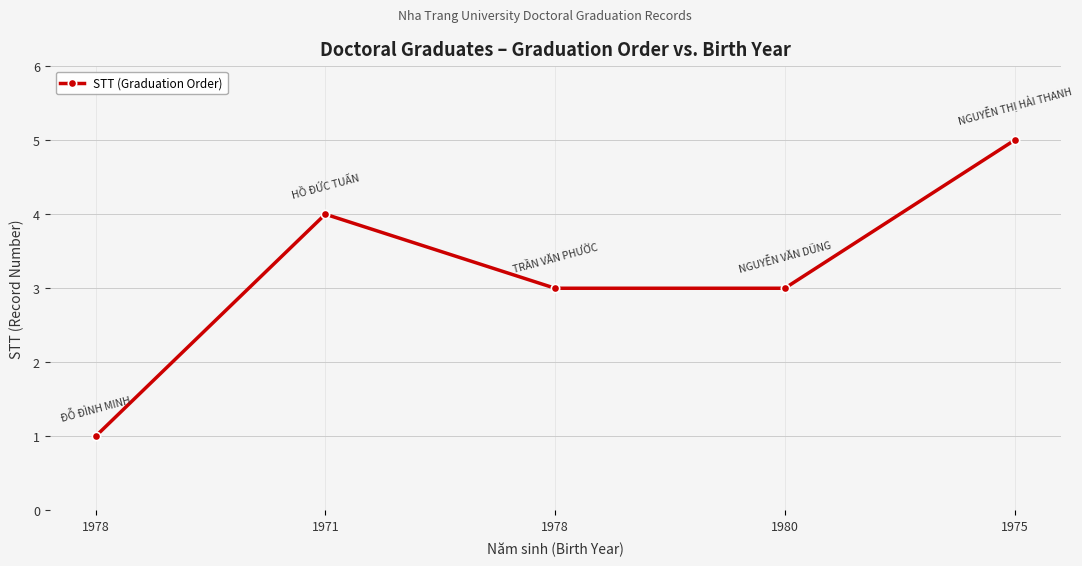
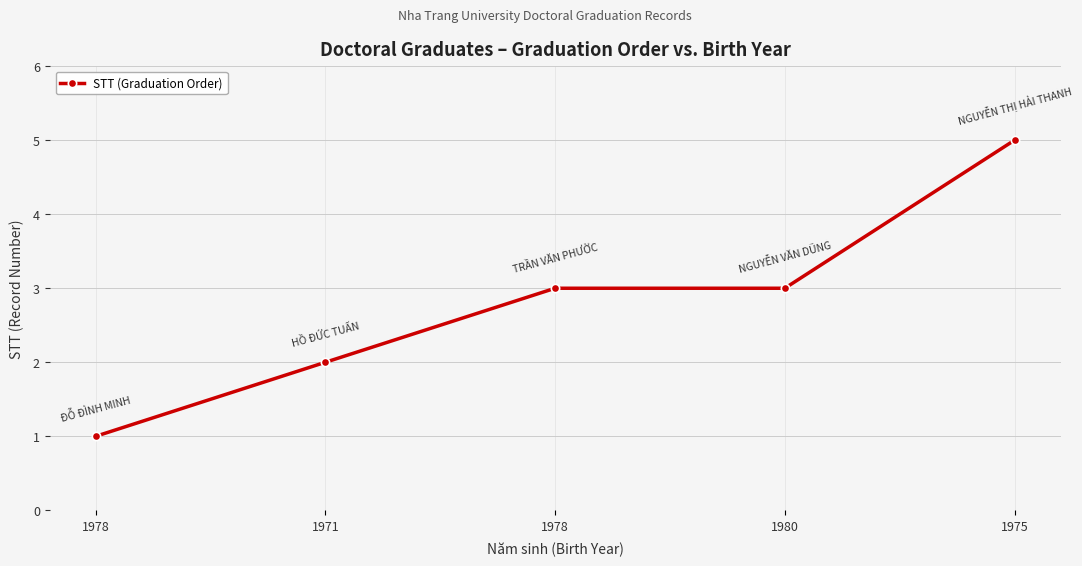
1971: 4 -> 2
